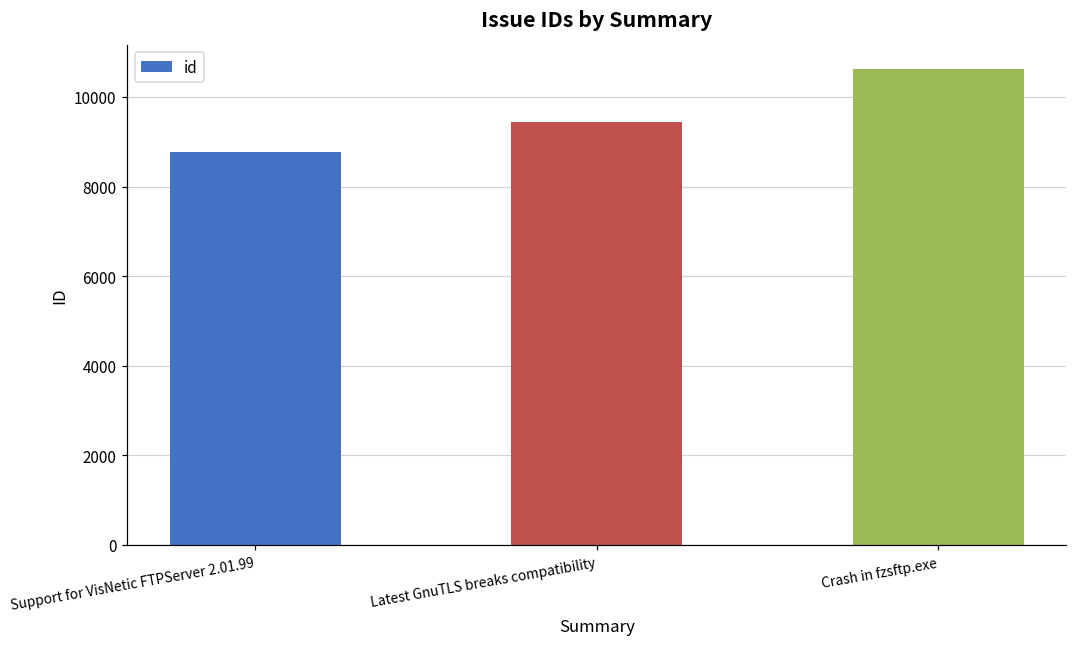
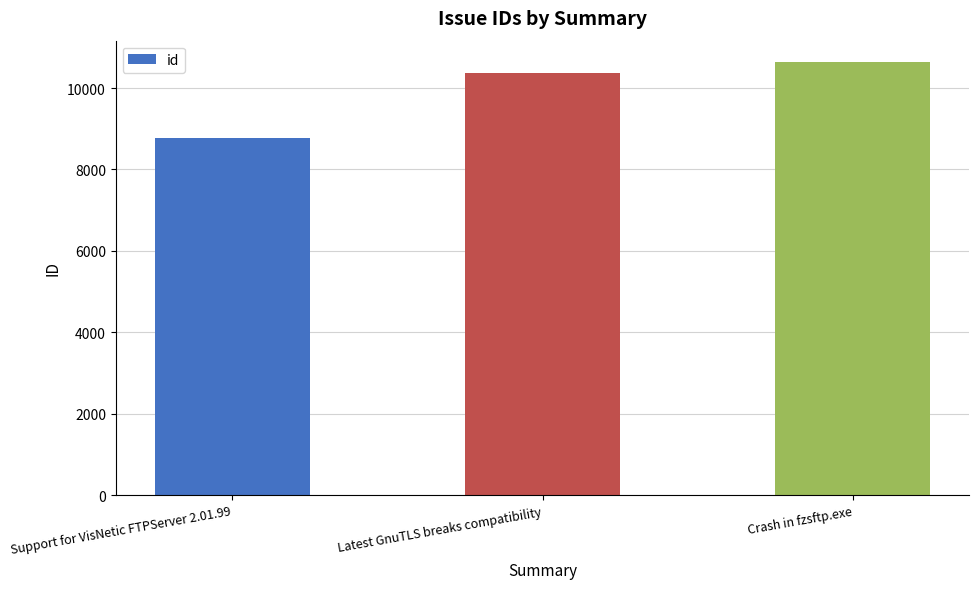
Latest GnuTLS breaks compatibility: 9400 -> 10400
